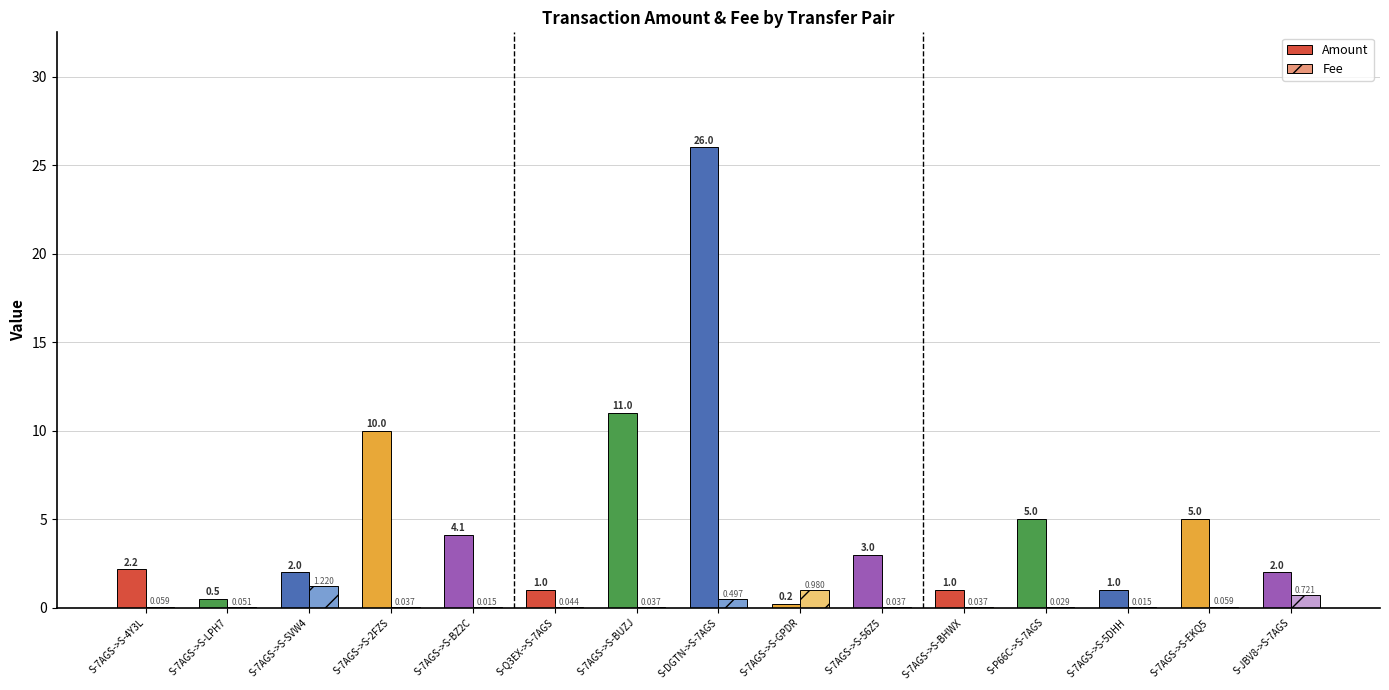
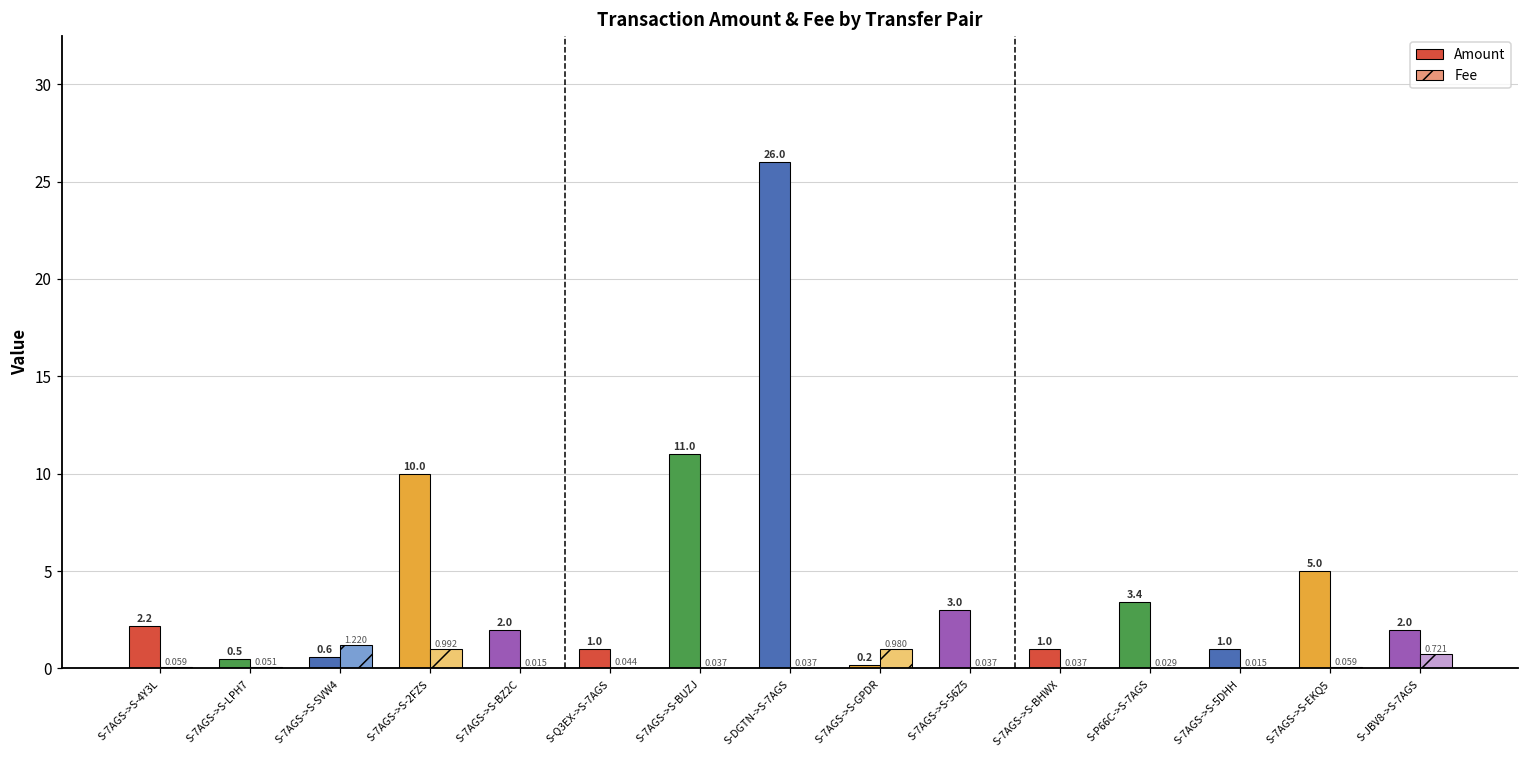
Amount, S-7AGS->S-SVW4: 2.0 -> 0.6
Fee, S-7AGS->S-2FZS: 0.037 -> 0.992
Amount, S-7AGS->S-BZ2C: 4.1 -> 2.0
Fee, S-DGTN->S-7AGS: 0.497 -> 0.037
Amount, S-P66C->S-7AGS: 5.0 -> 3.4
